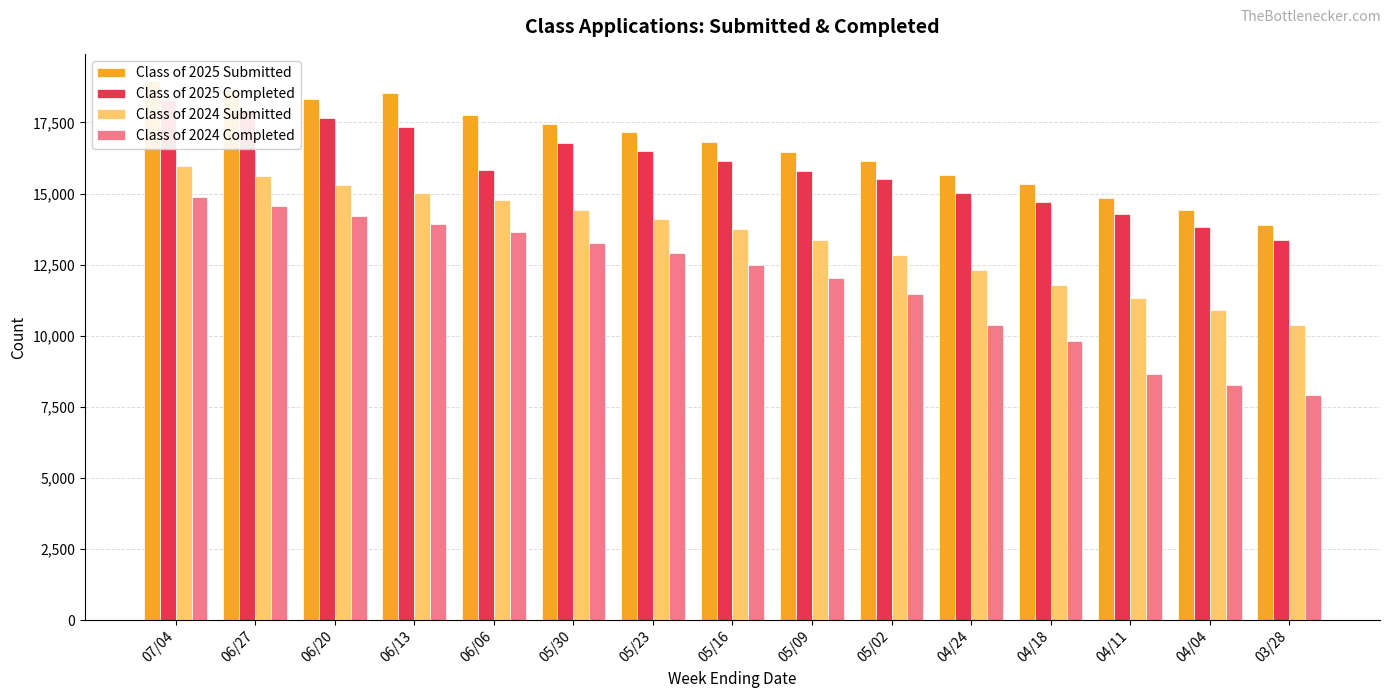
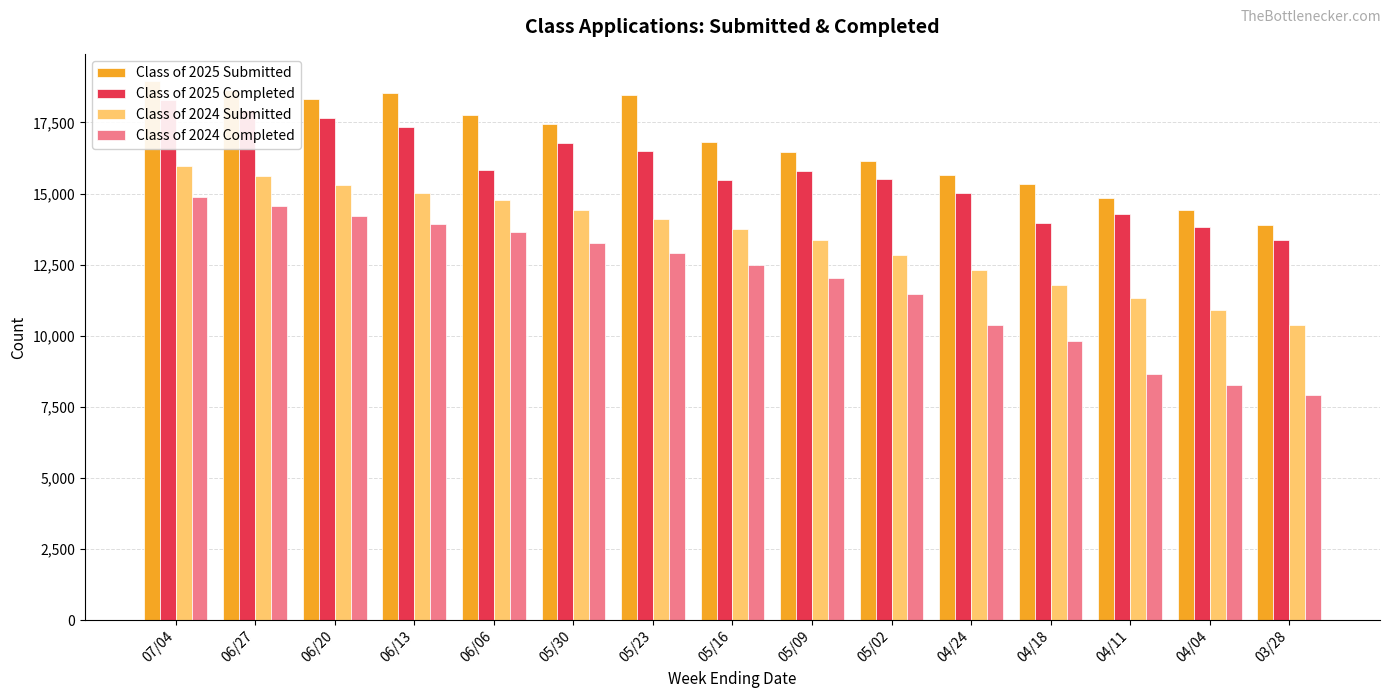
Class of 2025 Submitted, 05/23: 17,200 -> 18,500
Class of 2025 Completed, 05/16: 16,100 -> 15,500
Class of 2025 Completed, 04/18: 14,700 -> 14,000
